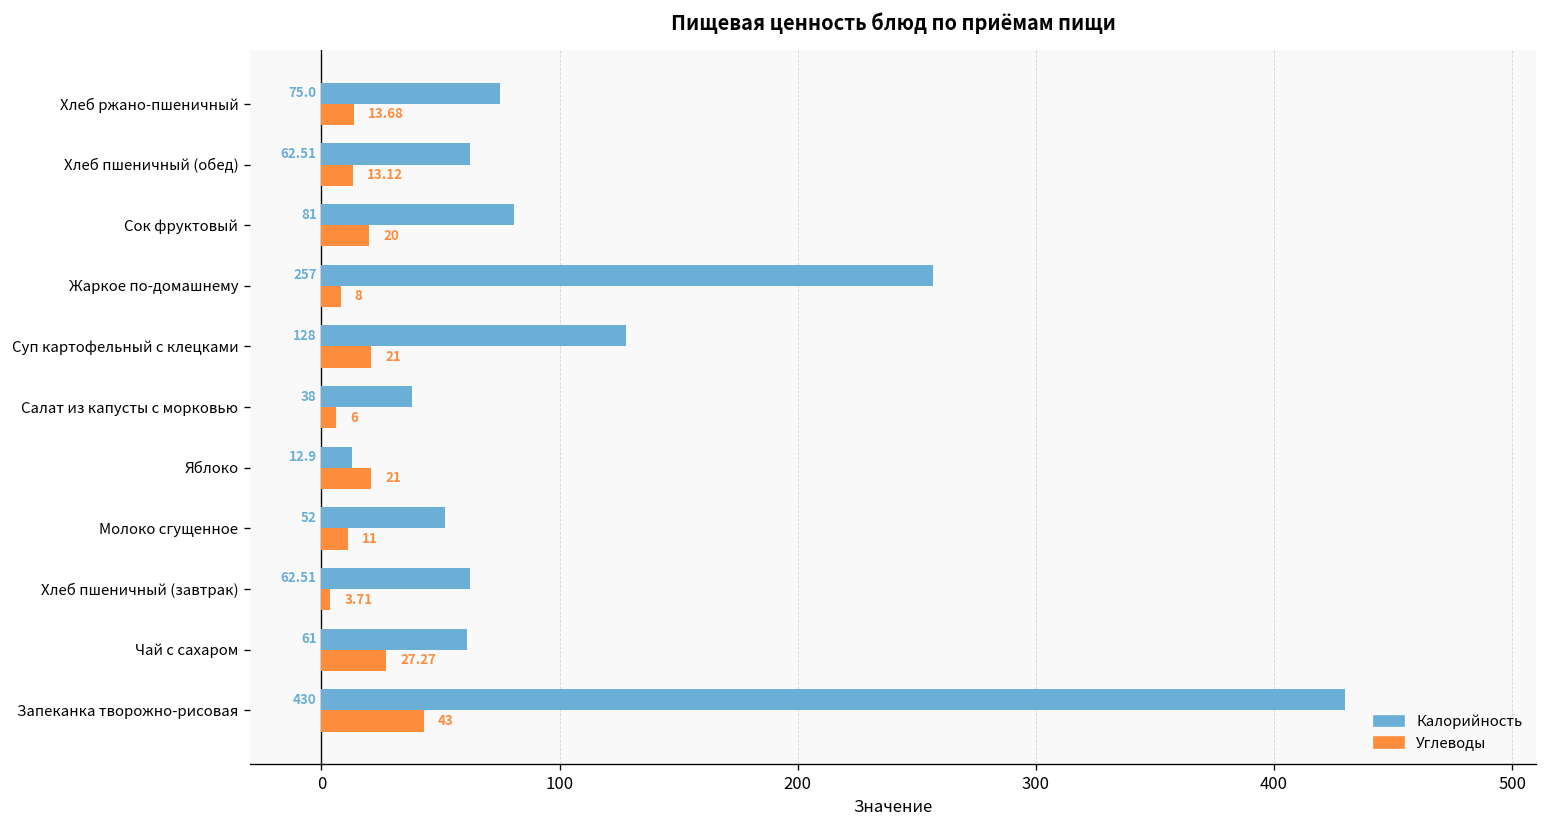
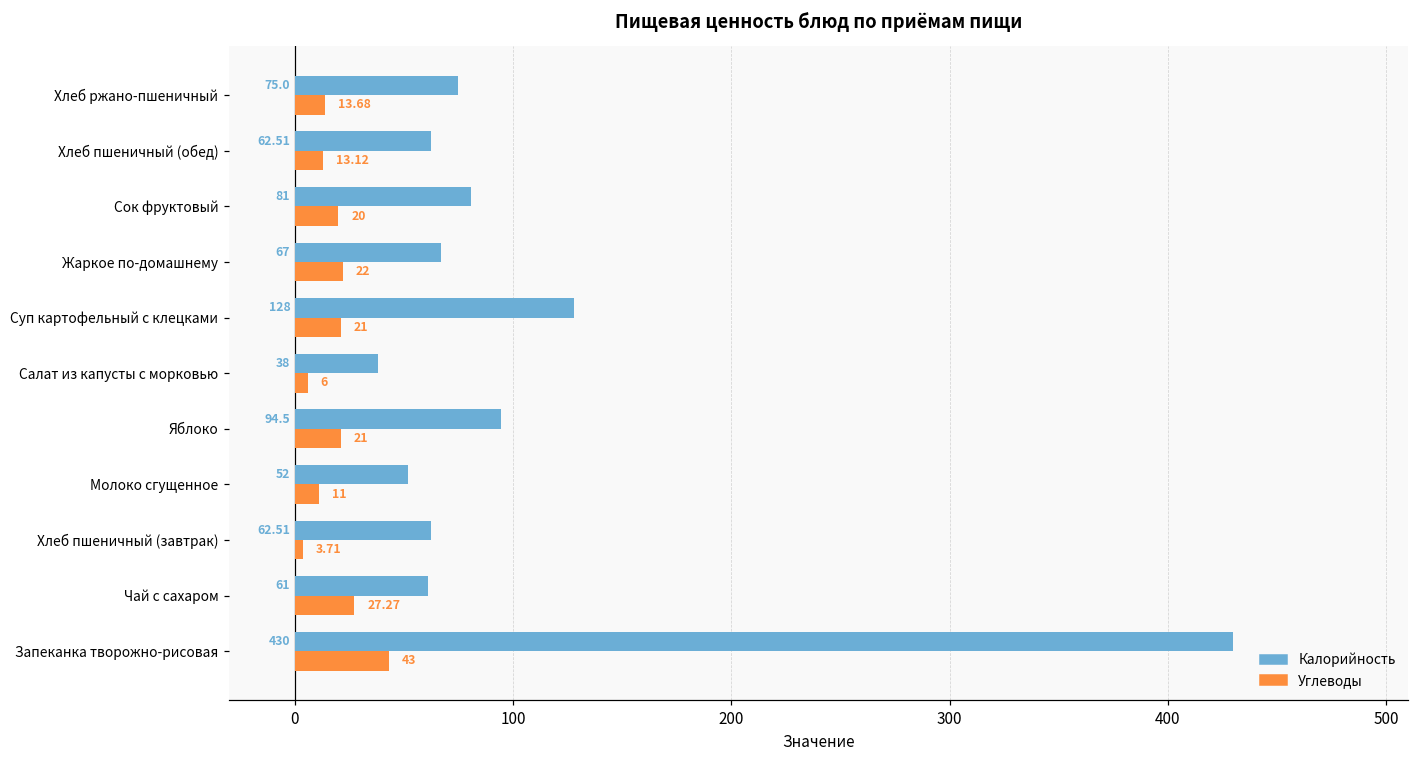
Калорийность, Жаркое по-домашнему: 257 -> 67
Углеводы, Жаркое по-домашнему: 8 -> 22
Калорийность, Яблоко: 12.9 -> 94.5
